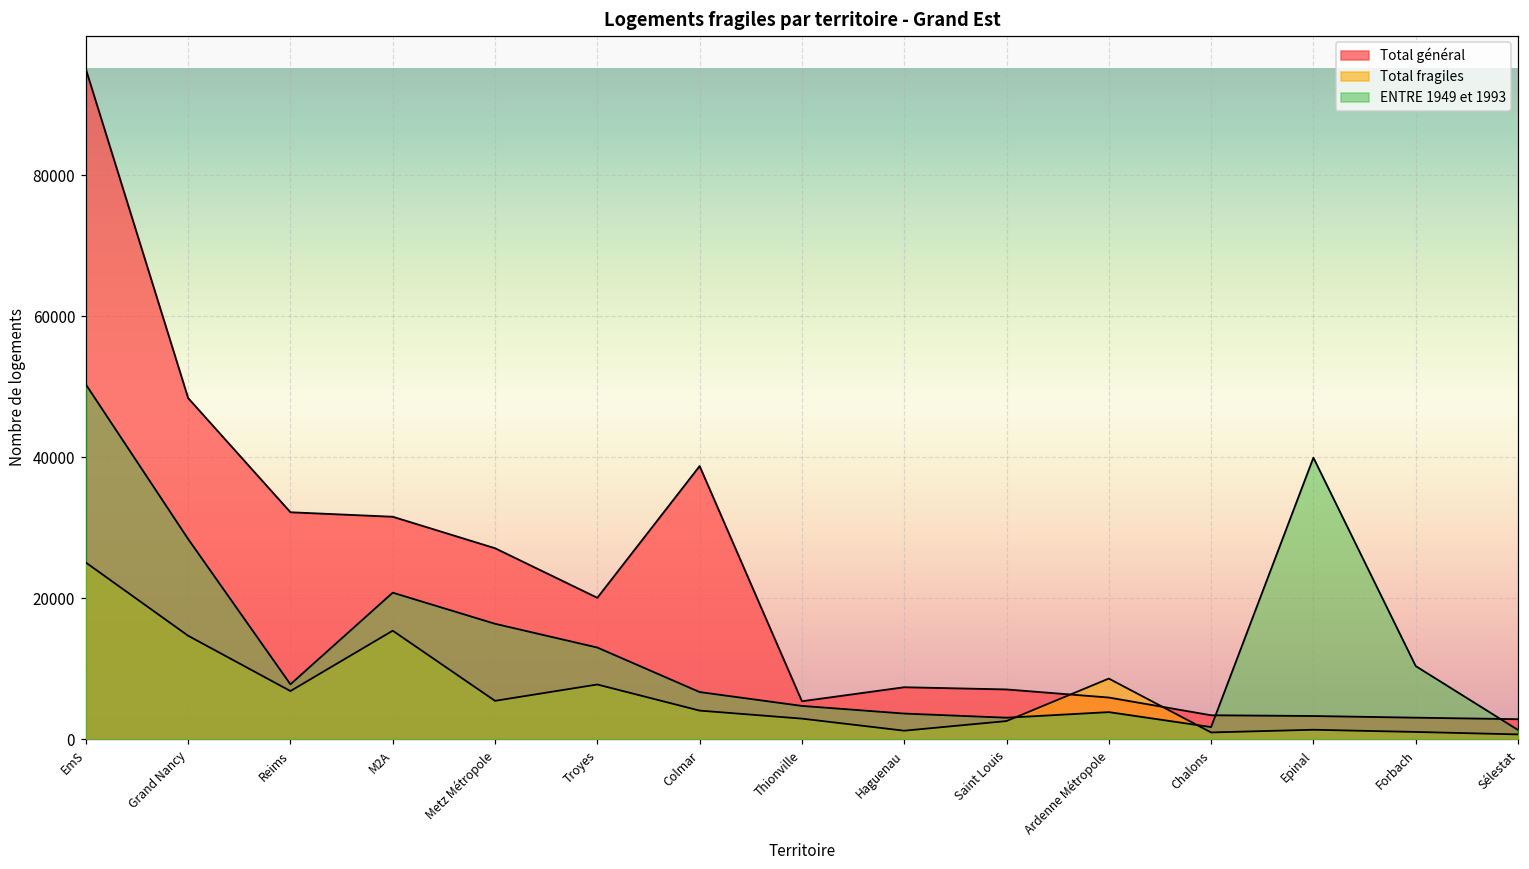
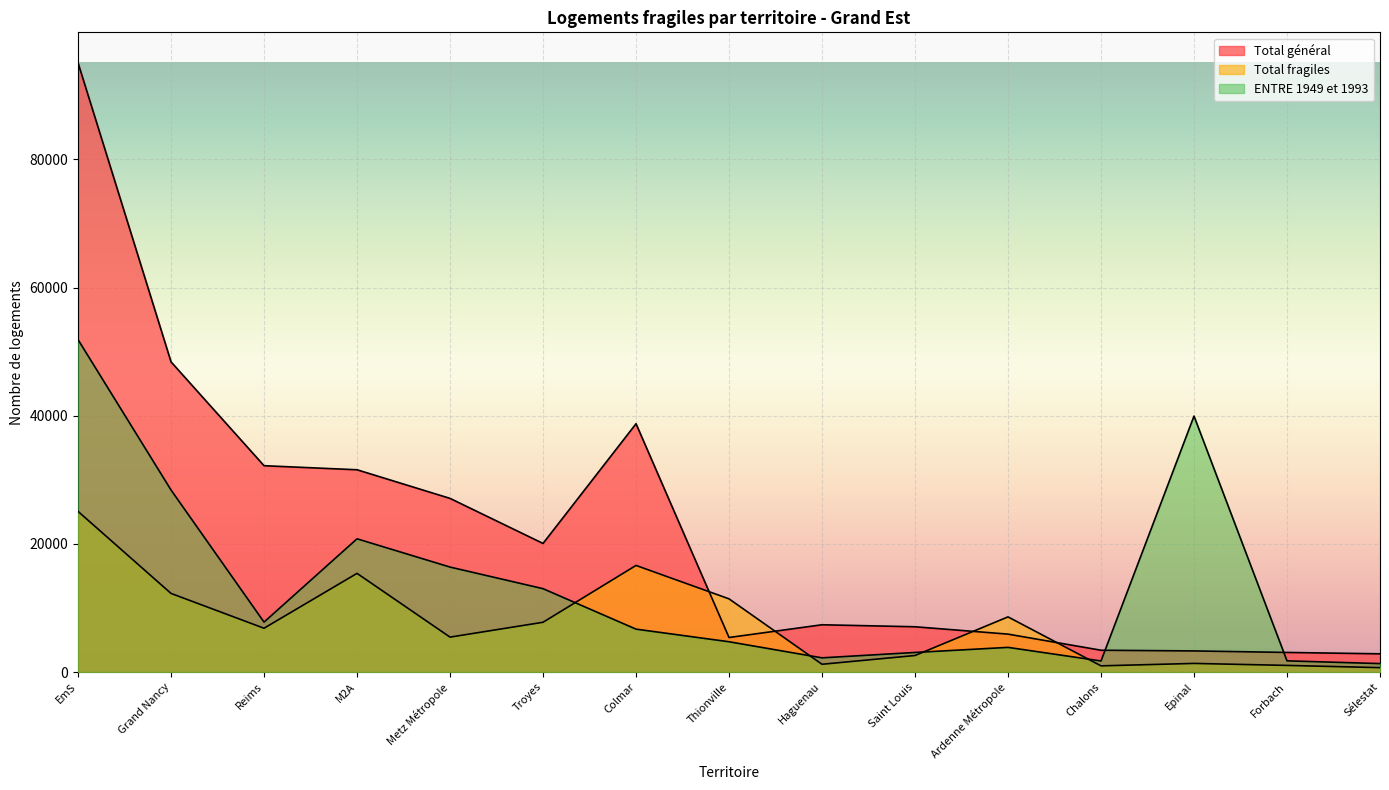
ENTRE 1949 et 1993, EmS: 50000 -> 52000
Total fragiles, Grand Nancy: 15000 -> 12000
Total fragiles, Colmar: 4000 -> 17000
Total fragiles, Thionville: 3000 -> 11000
ENTRE 1949 et 1993, Haguenau: 4000 -> 2000
ENTRE 1949 et 1993, Forbach: 10000 -> 2000
